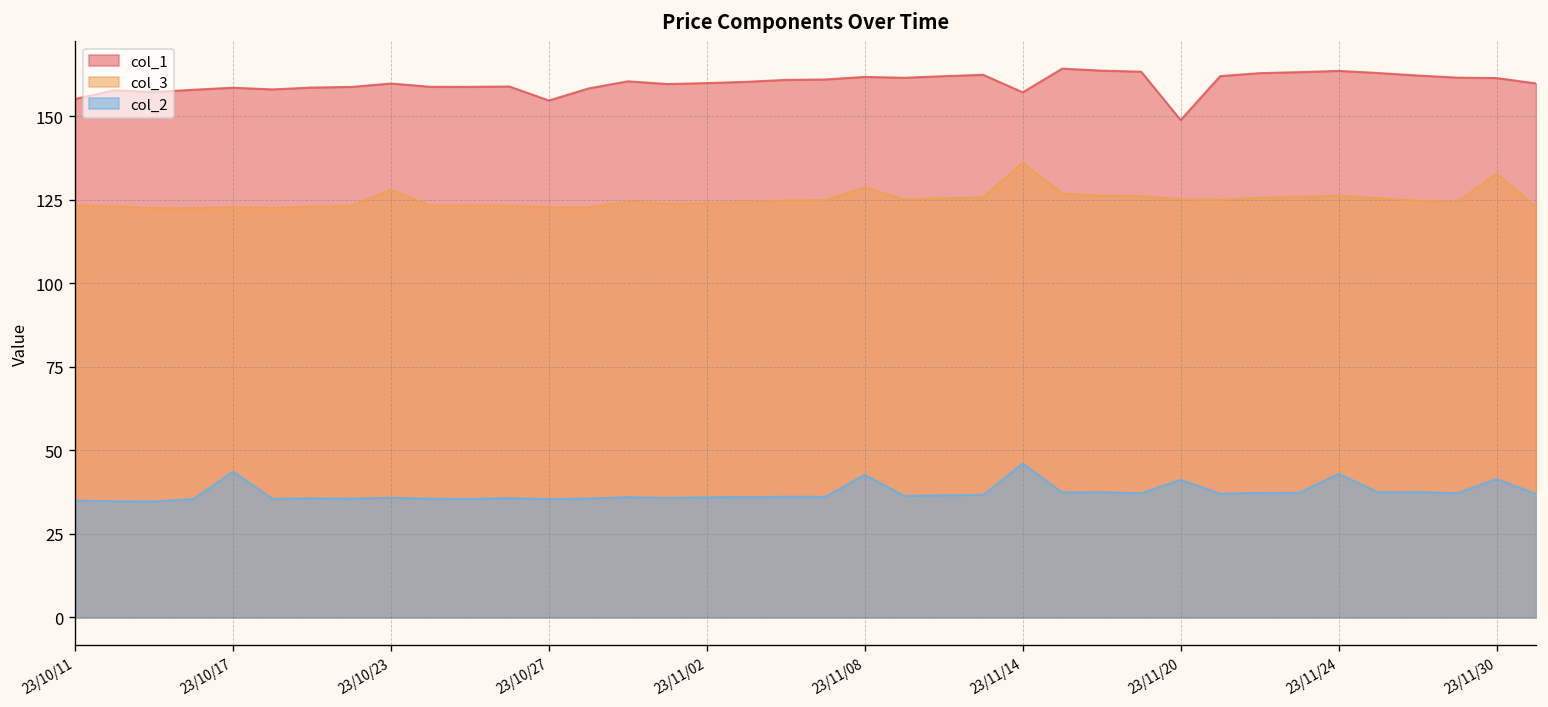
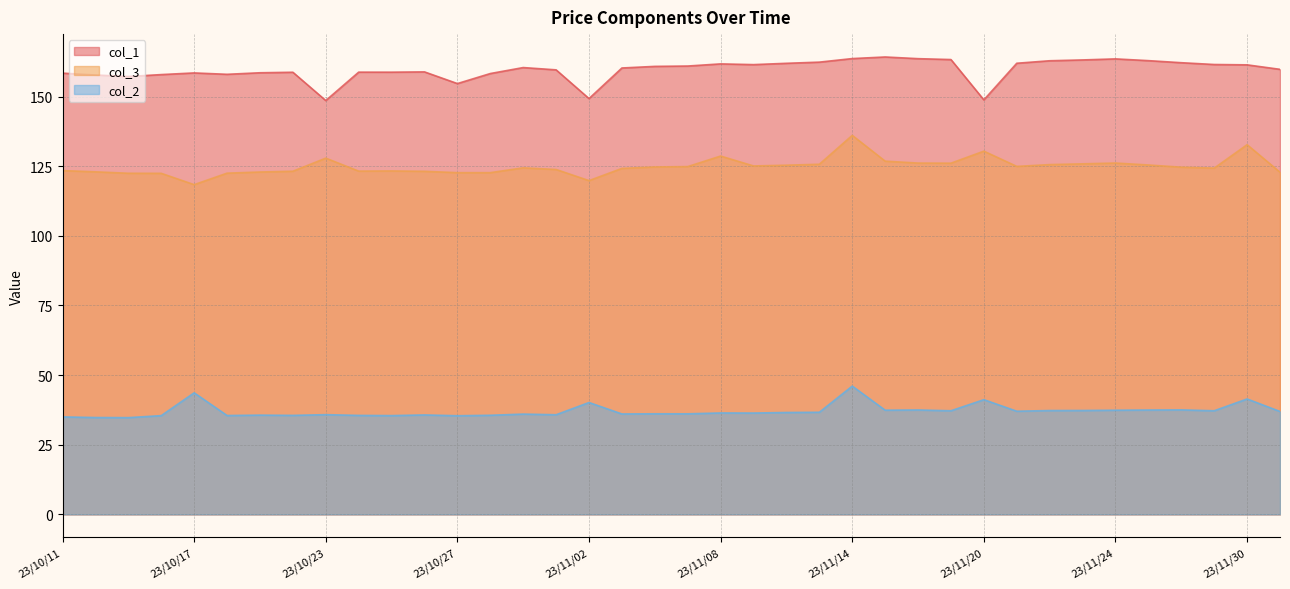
col_1, 23/10/11: 155 -> 158
col_3, 23/10/17: 123 -> 118
col_1, 23/10/23: 160 -> 149
col_1, 23/11/02: 160 -> 149
col_3, 23/11/02: 124 -> 120
col_2, 23/11/02: 36 -> 40
col_2, 23/11/08: 43 -> 36
col_1, 23/11/14: 157 -> 164
col_3, 23/11/20: 125 -> 130
col_2, 23/11/24: 43 -> 37
